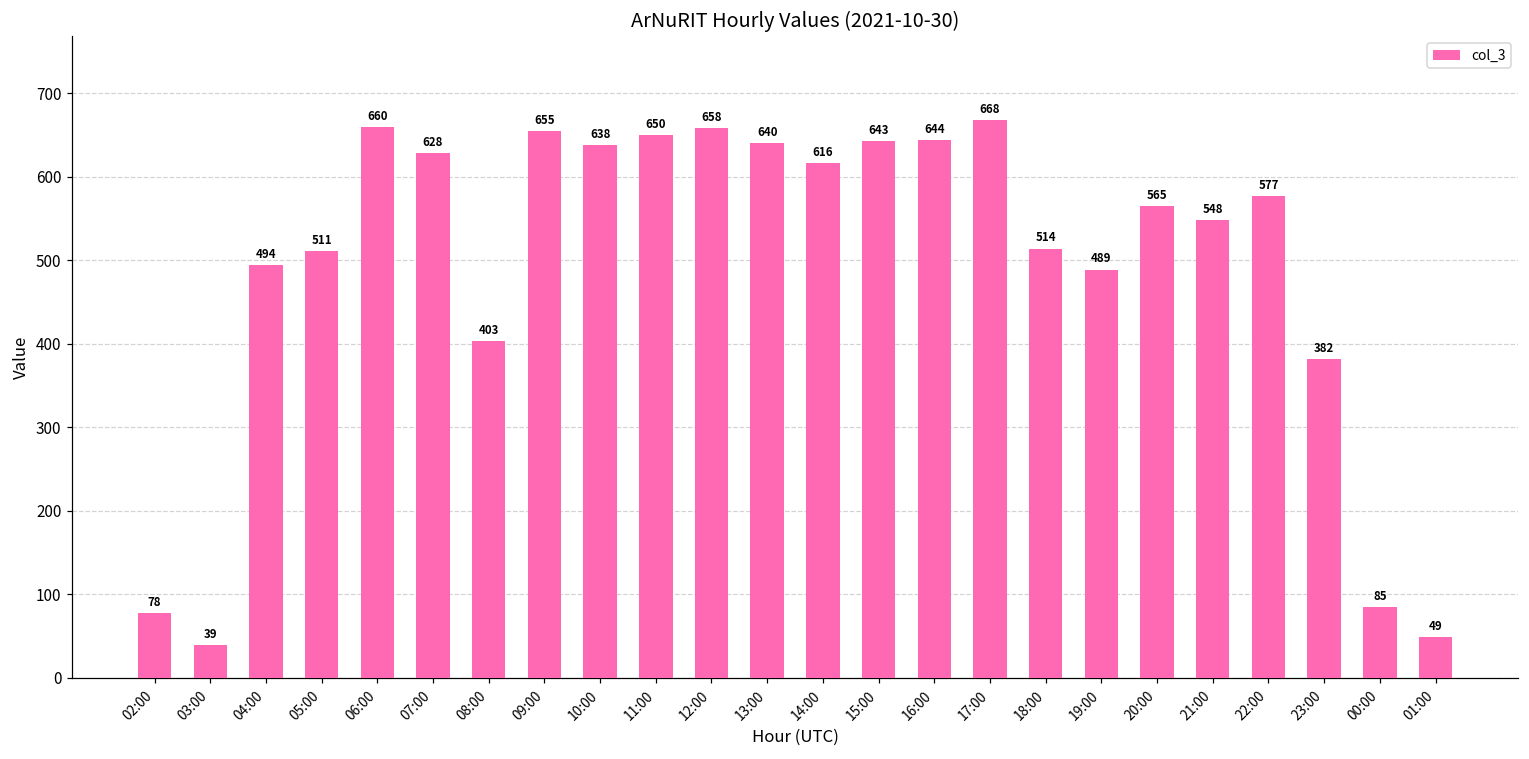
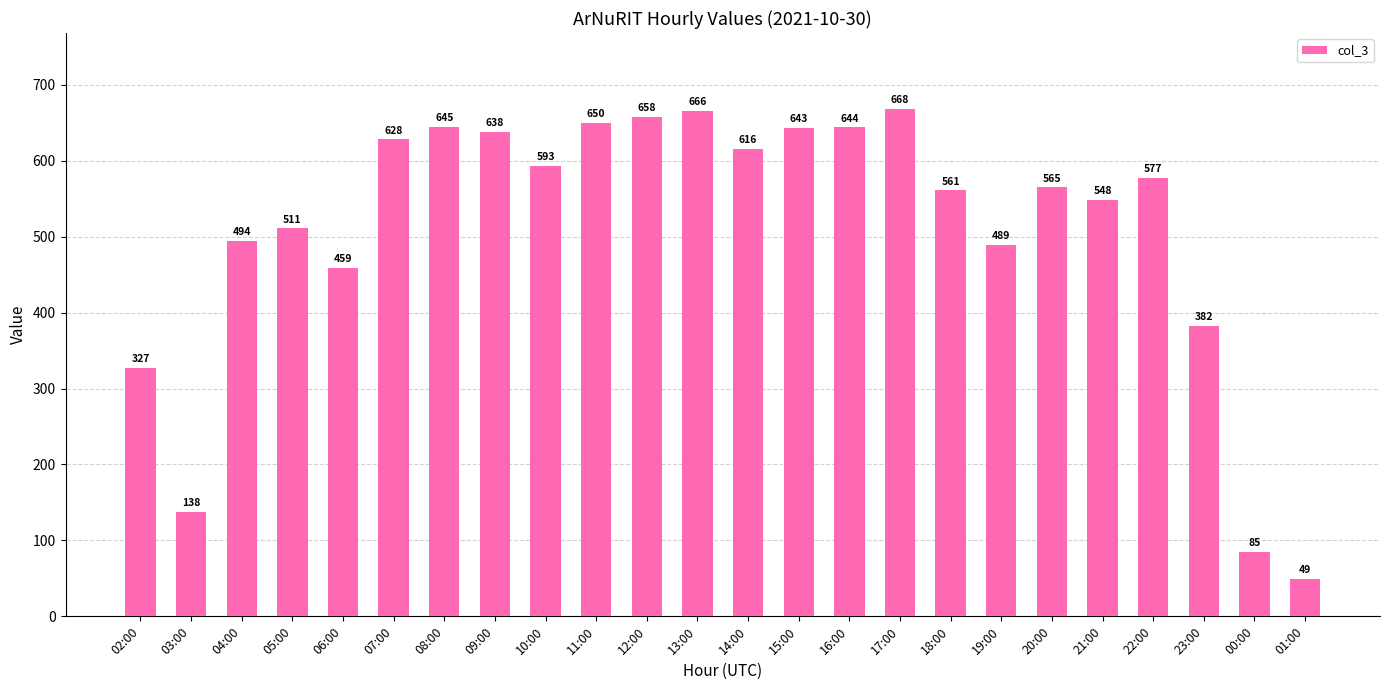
02:00: 78 -> 327
03:00: 39 -> 138
06:00: 660 -> 459
08:00: 403 -> 645
09:00: 655 -> 638
10:00: 638 -> 593
13:00: 640 -> 666
18:00: 514 -> 561
